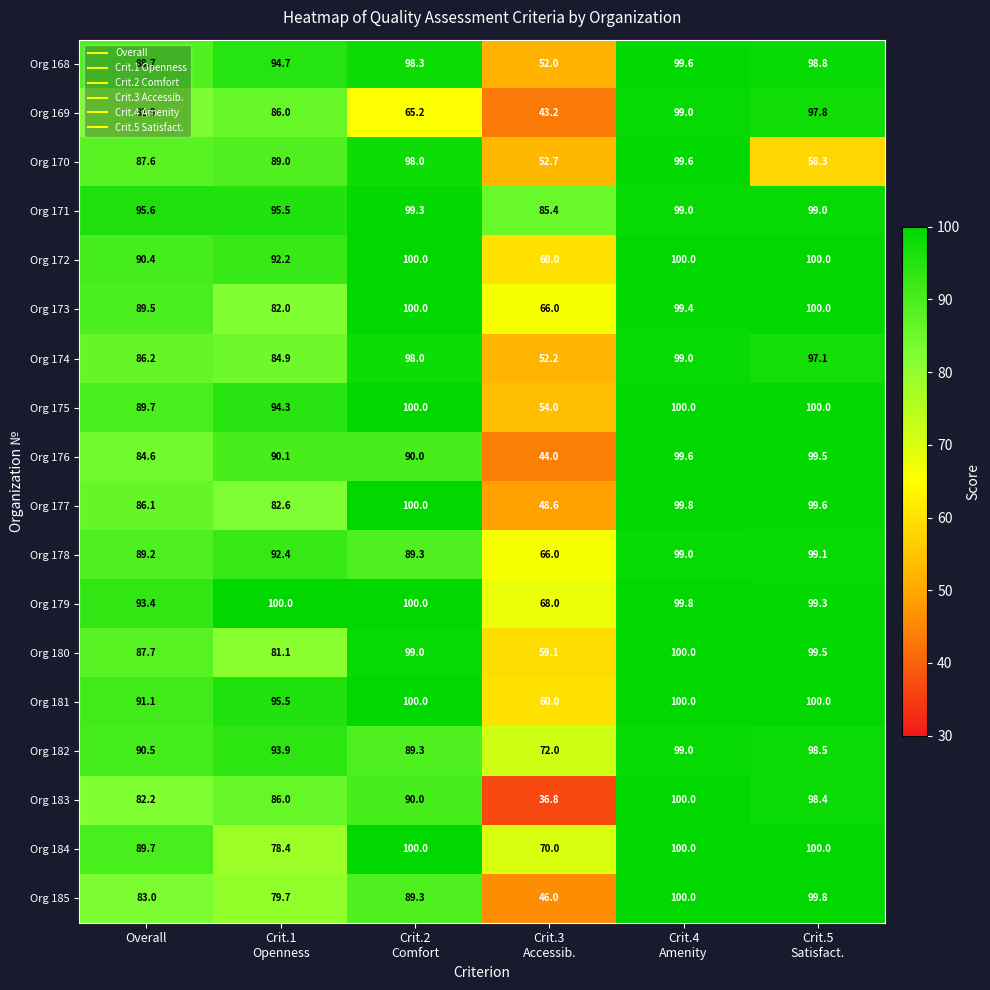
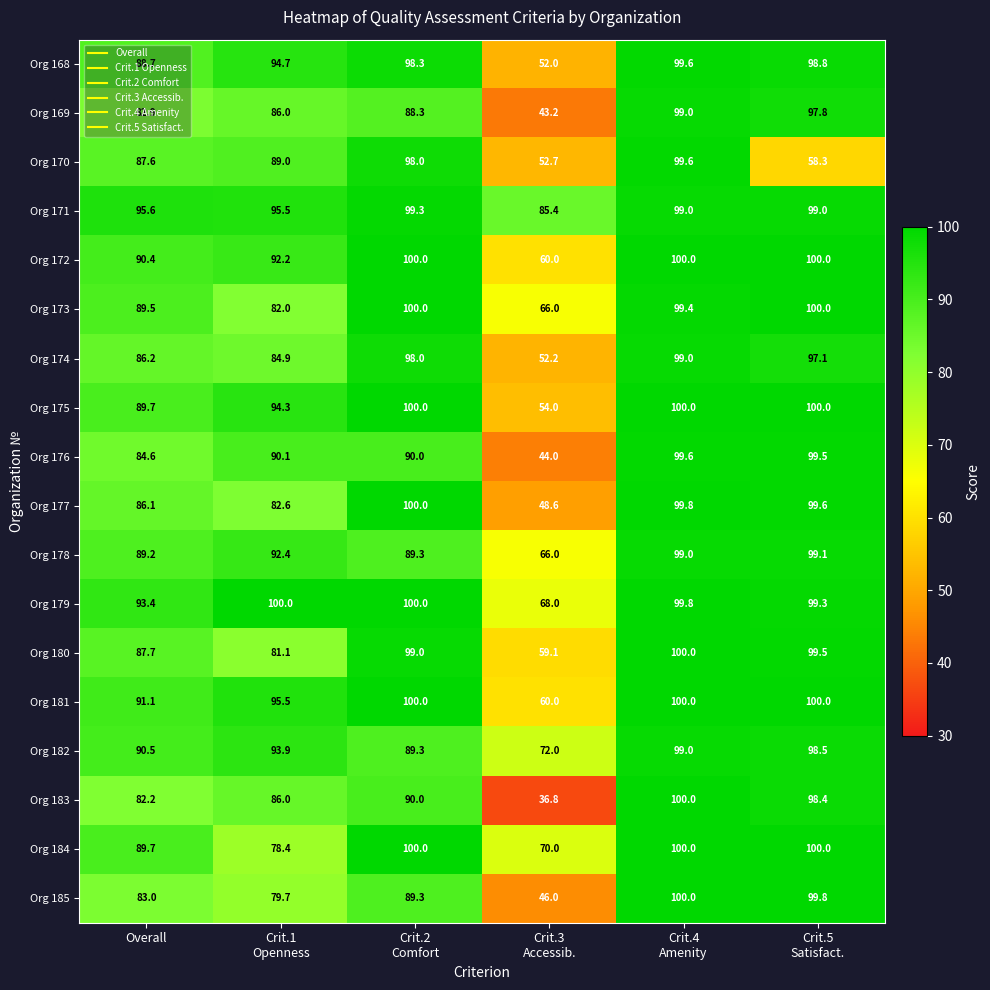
Org 169, Crit.2 Comfort: 65.2 -> 88.3
